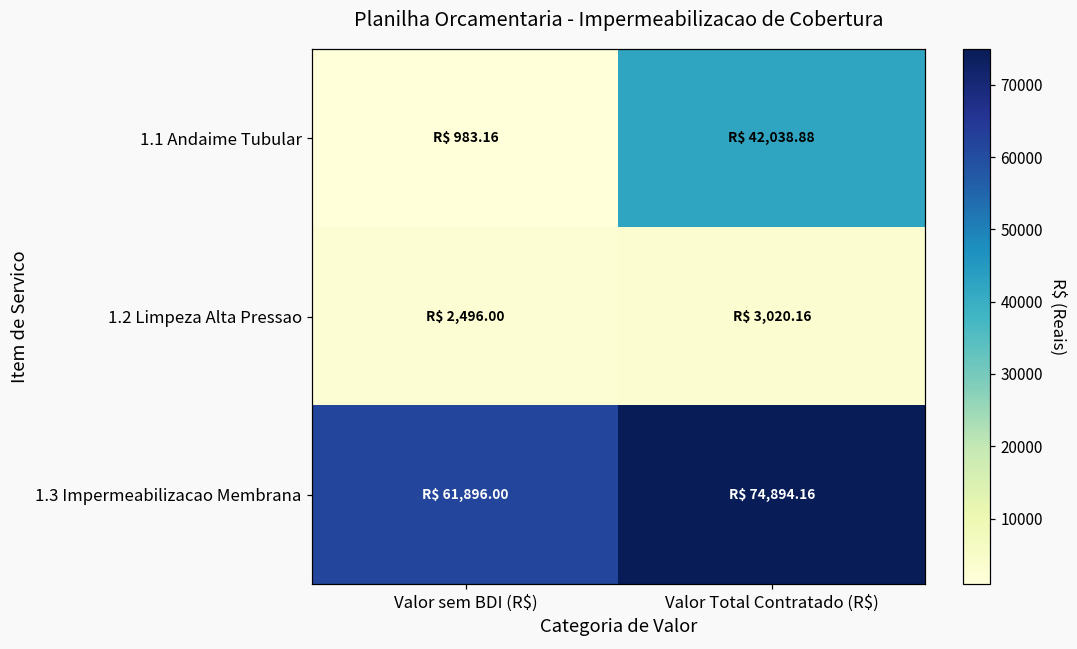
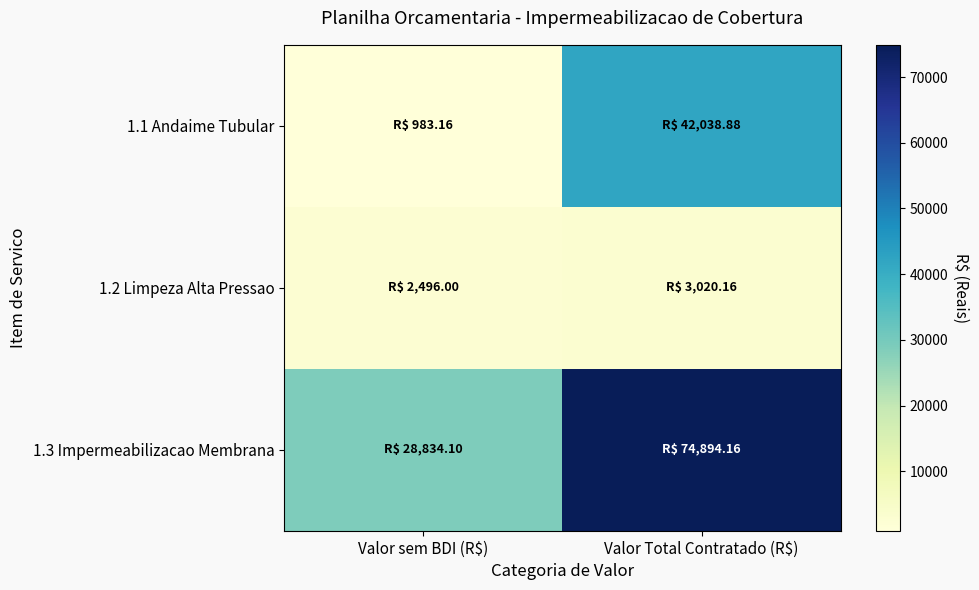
1.3 Impermeabilizacao Membrana, Valor sem BDI (R$): 61,896.00 -> 28,834.10
